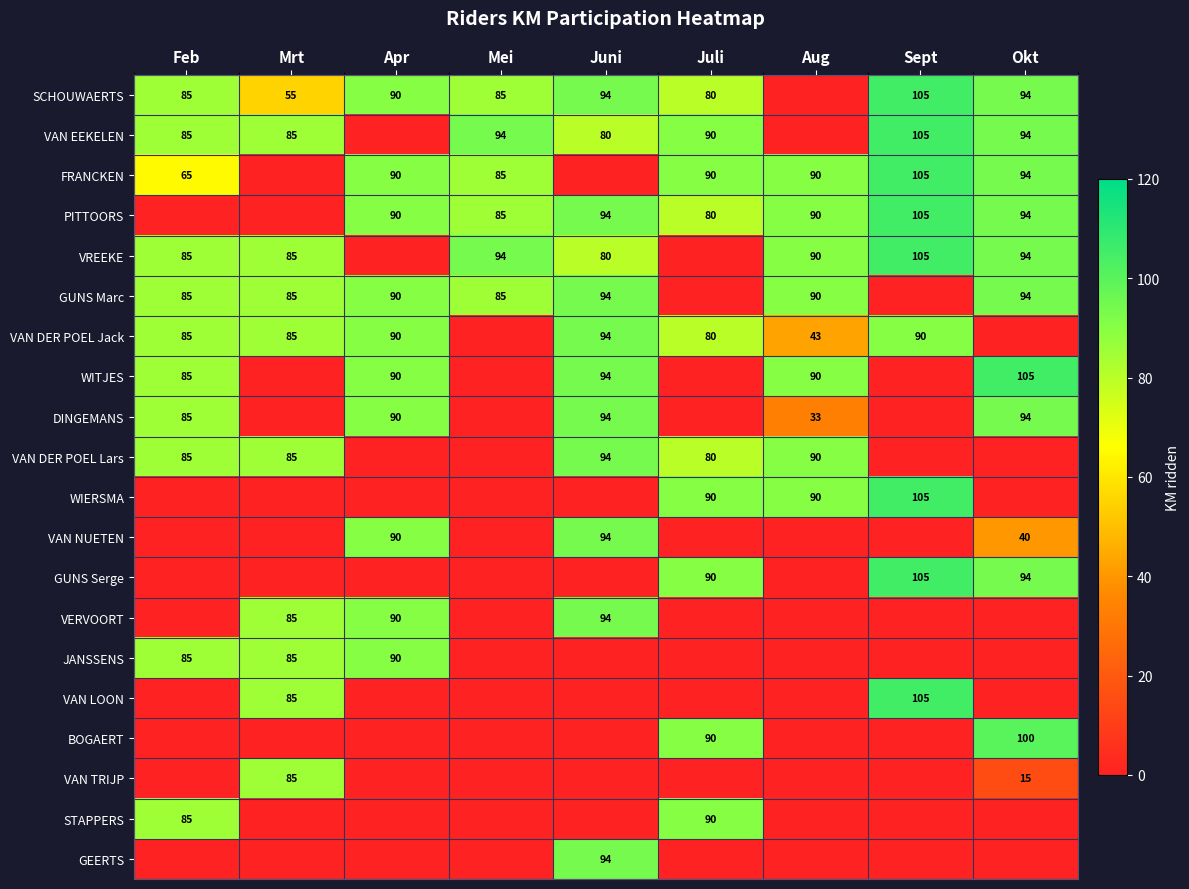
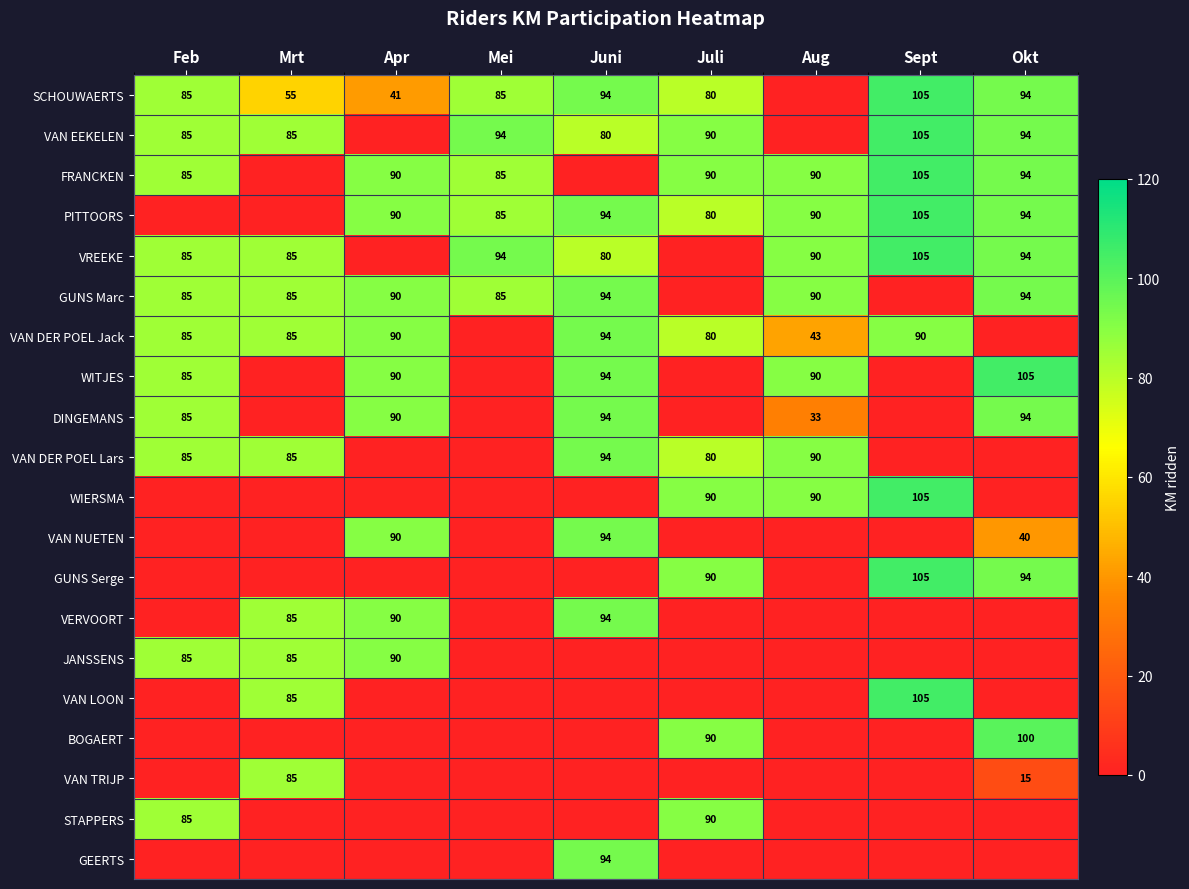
SCHOUWAERTS, Apr: 90 -> 41
FRANCKEN, Feb: 65 -> 85
